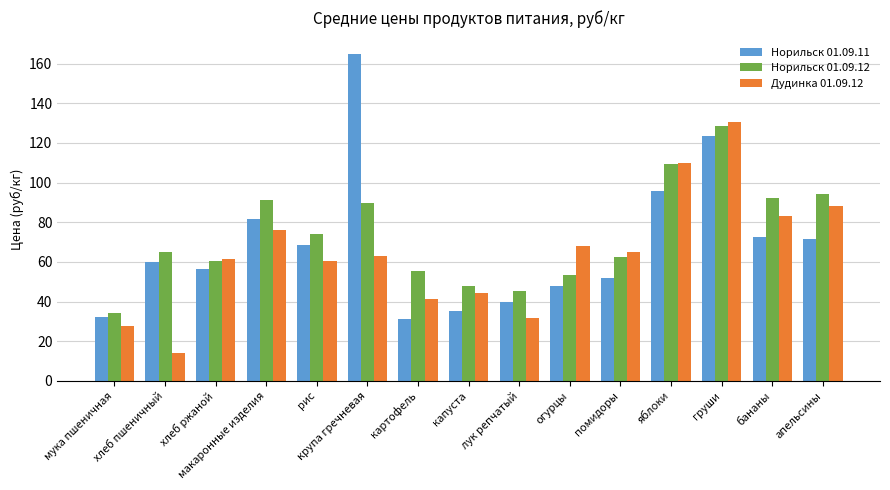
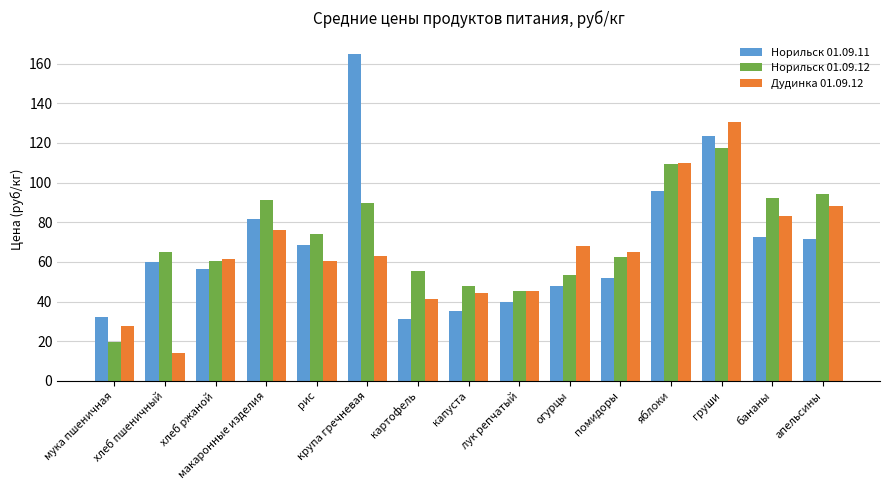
Норильск 01.09.12, мука пшеничная: 34 -> 19
Дудинка 01.09.12, лук репчатый: 32 -> 45
Норильск 01.09.12, груши: 128 -> 118
